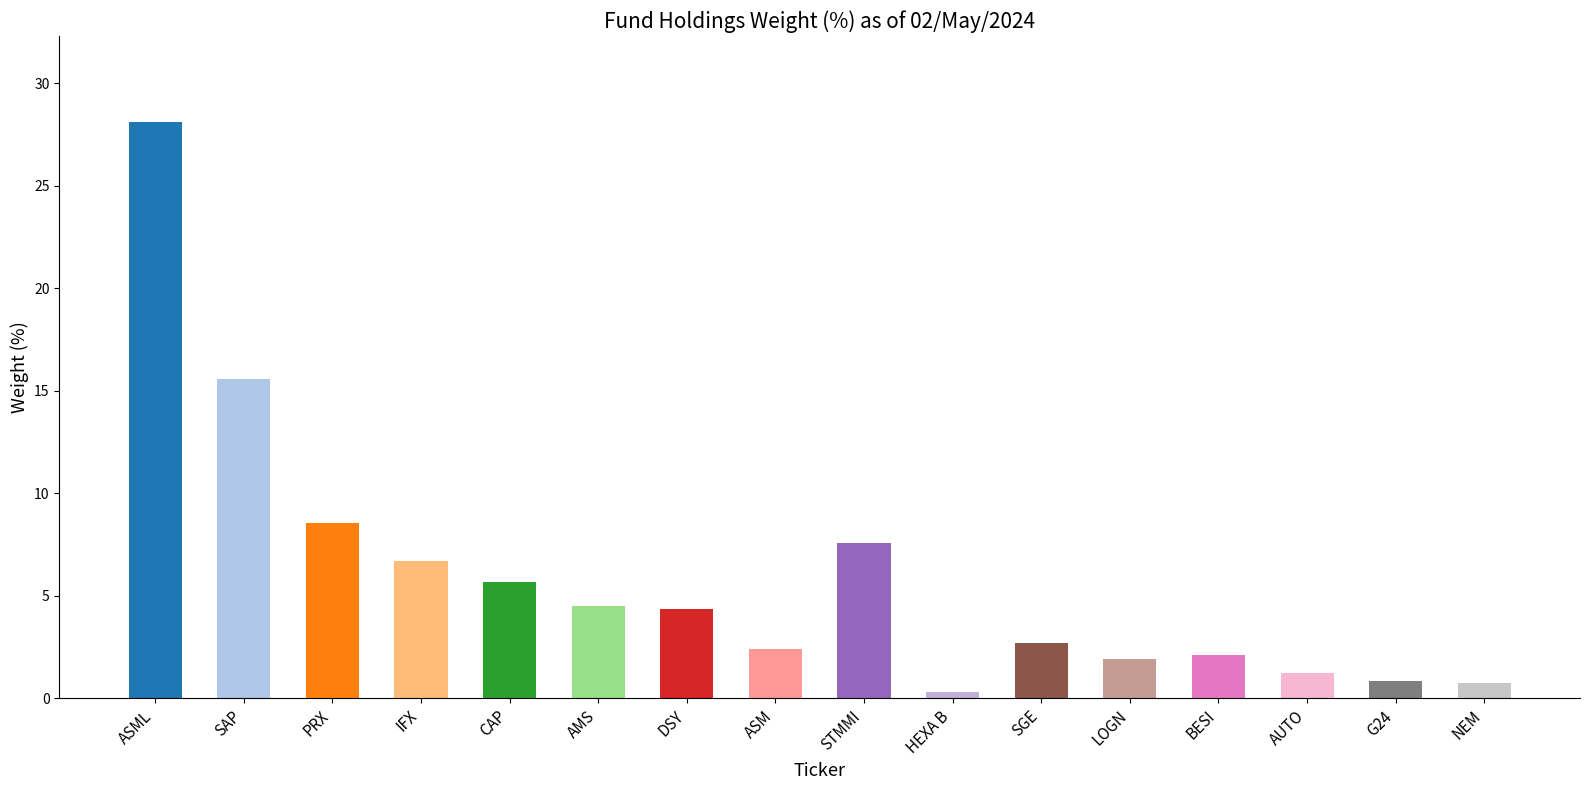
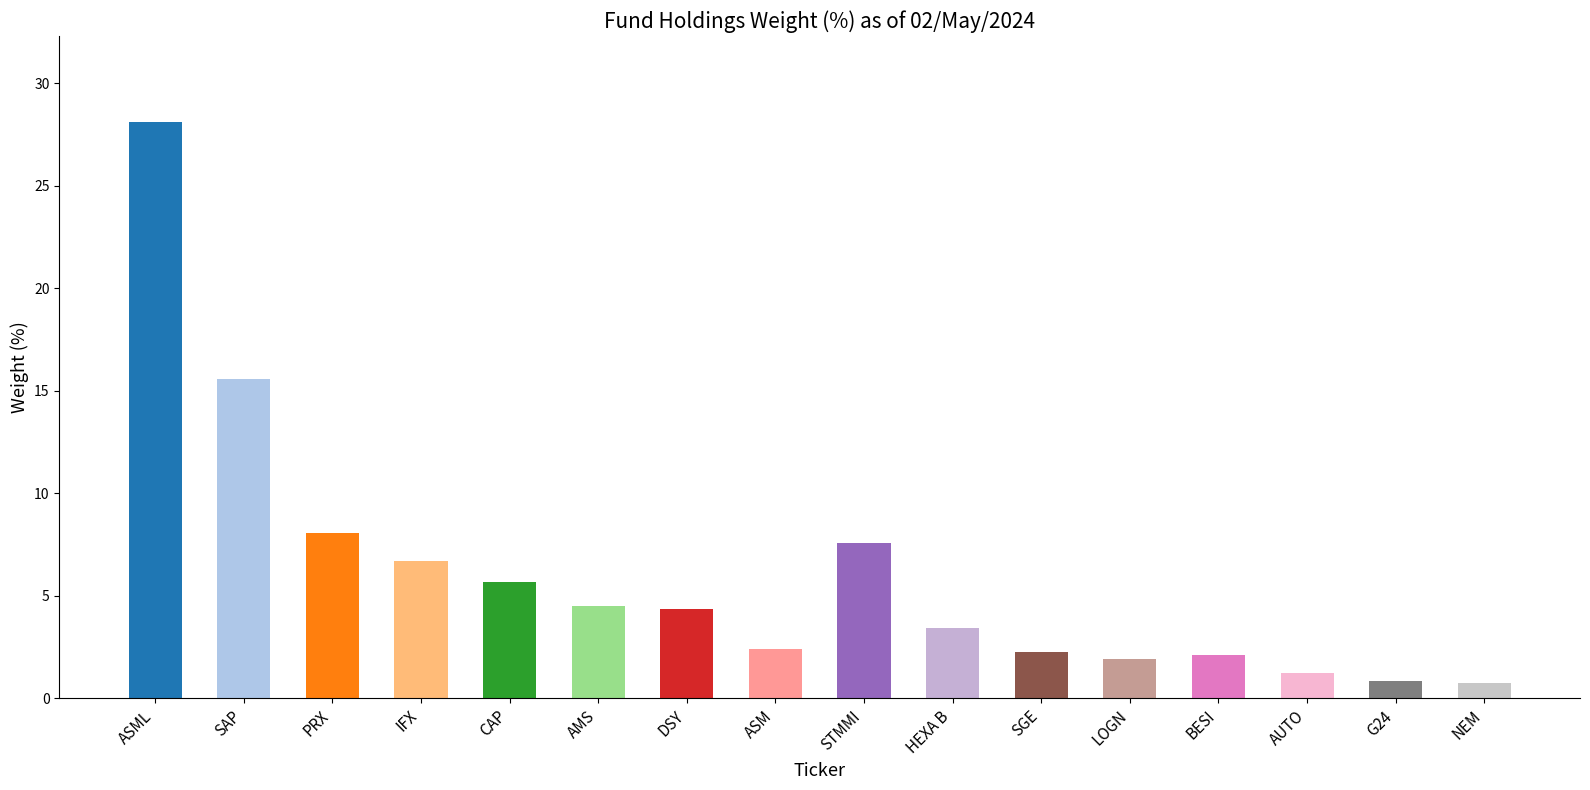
PRX: 8.6 -> 8.1
HEXA B: 0.3 -> 3.4
SGE: 2.7 -> 2.3
